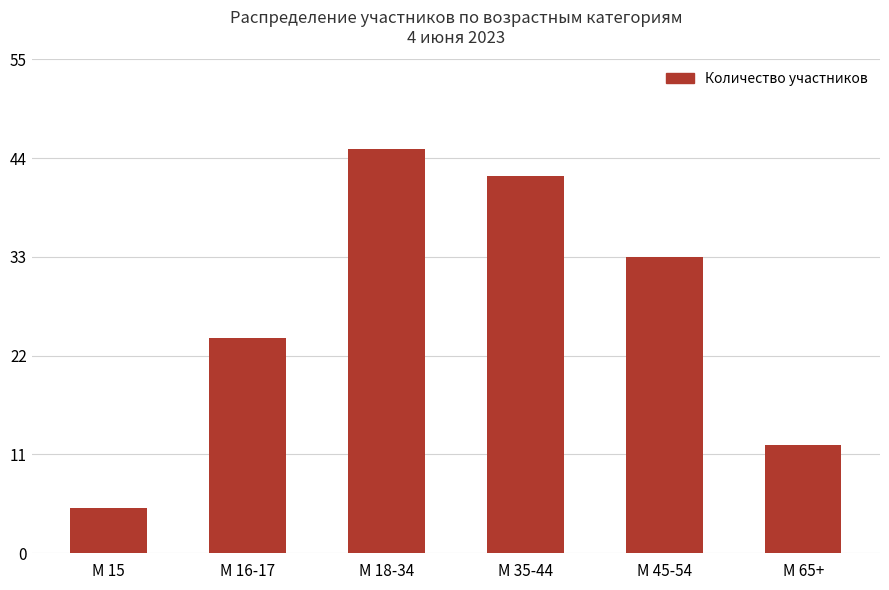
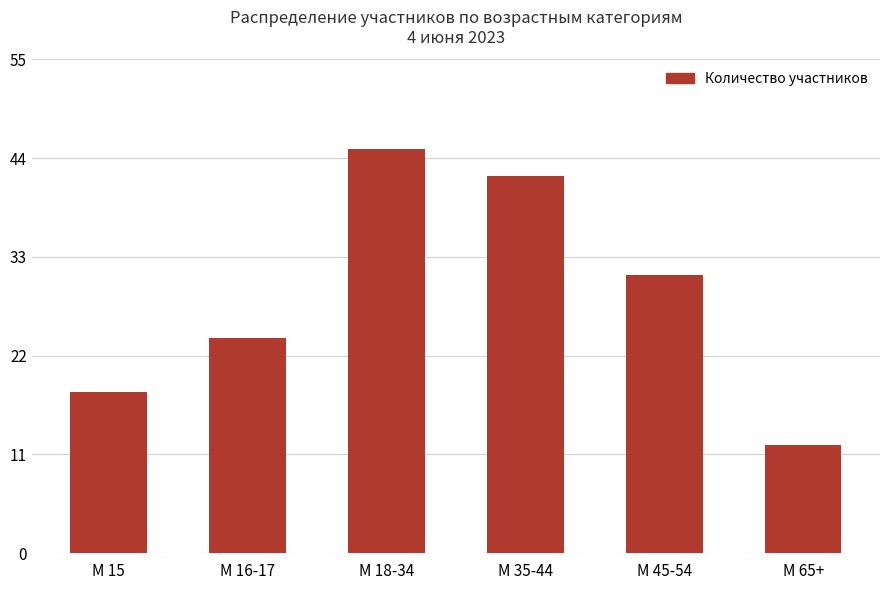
М 15: 5 -> 18
М 45-54: 33 -> 31
